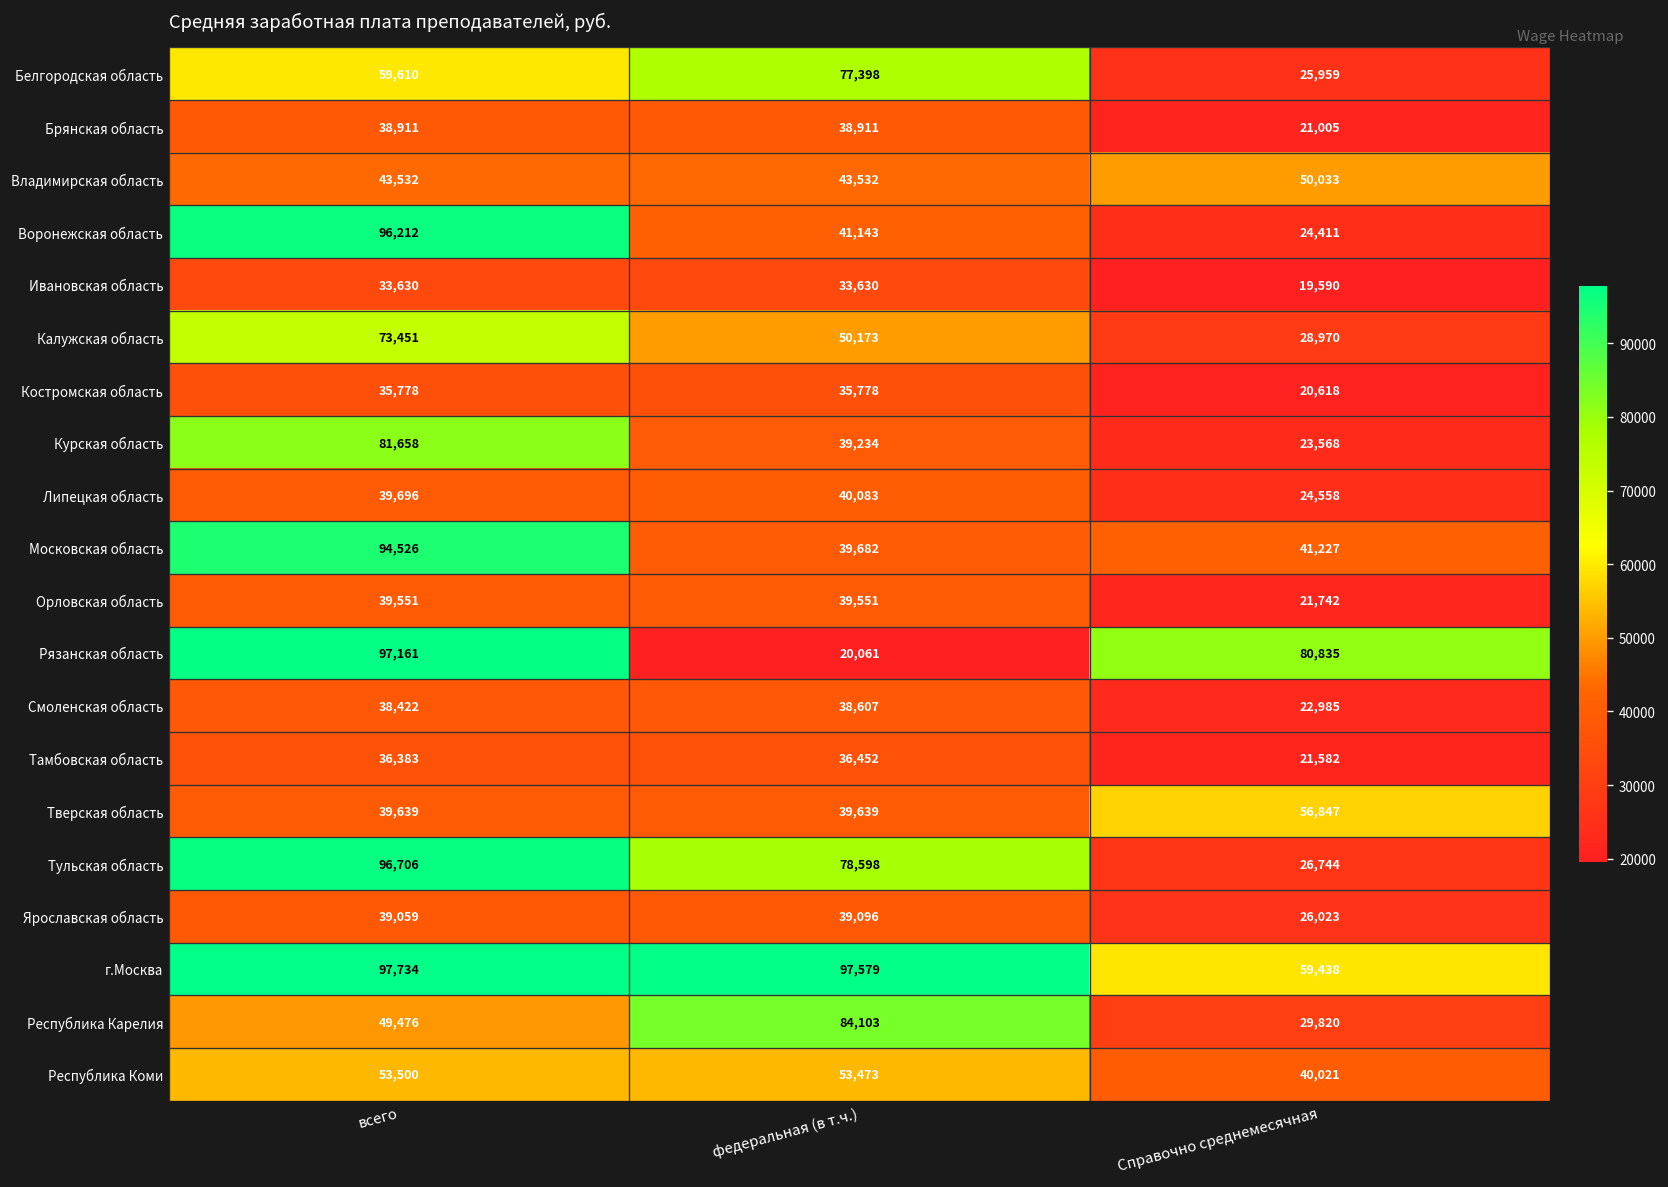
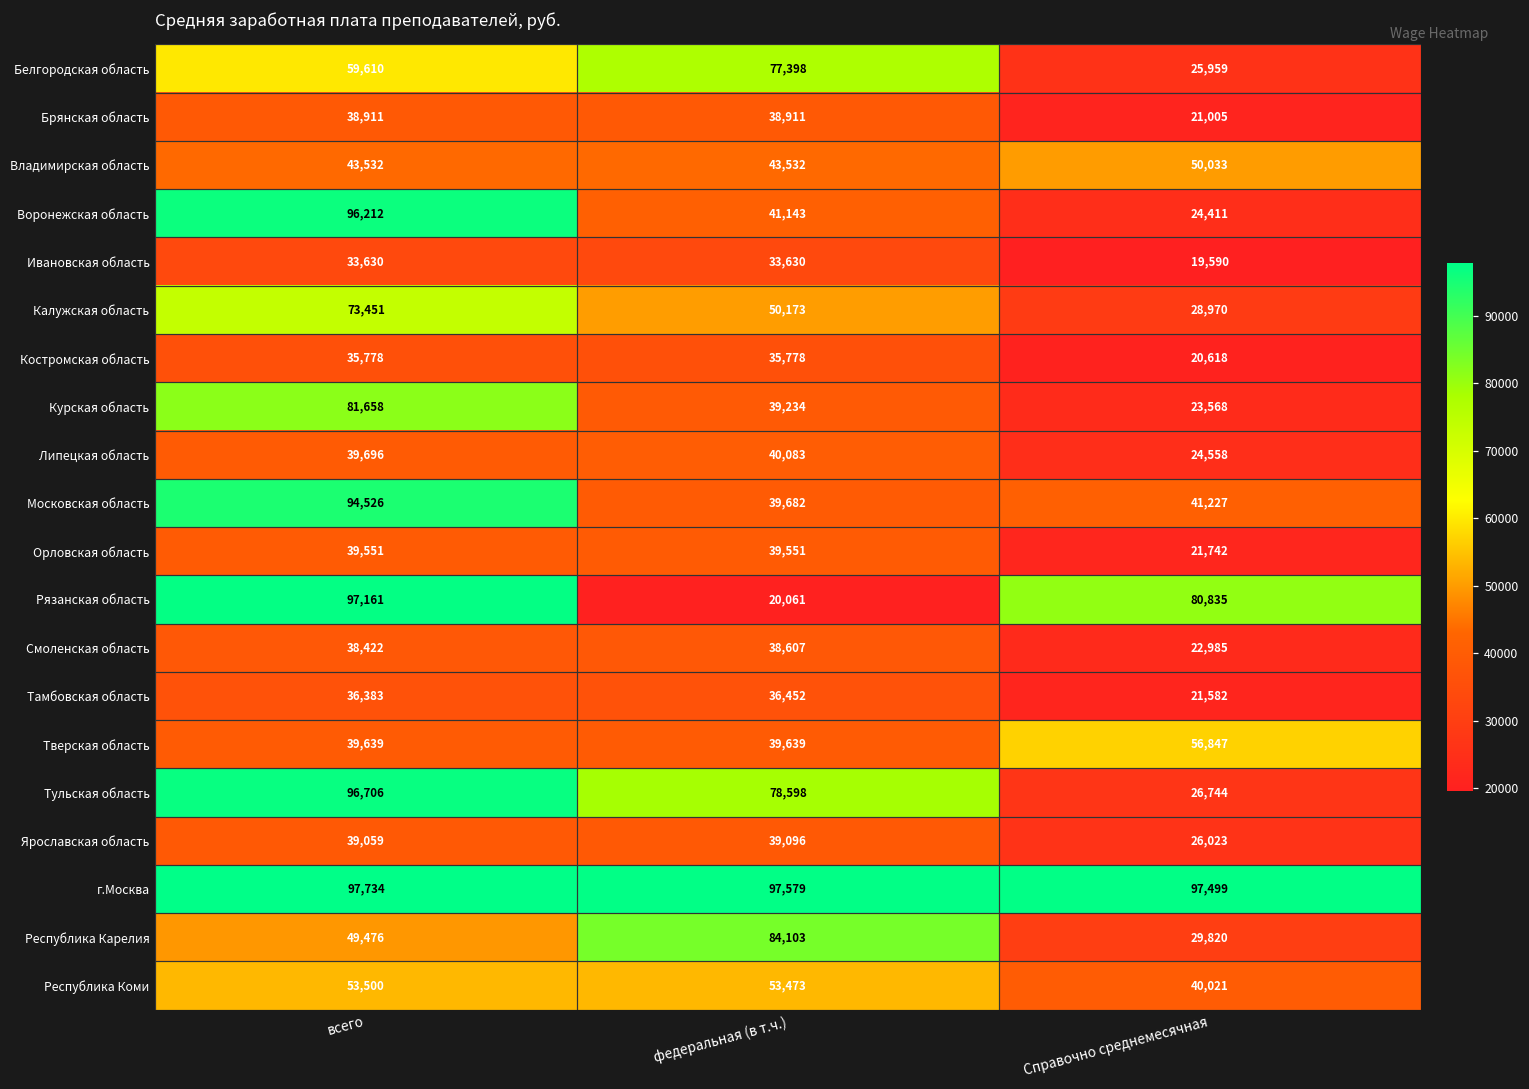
г.Москва, Справочно среднемесячная: 59,438 -> 97,499
